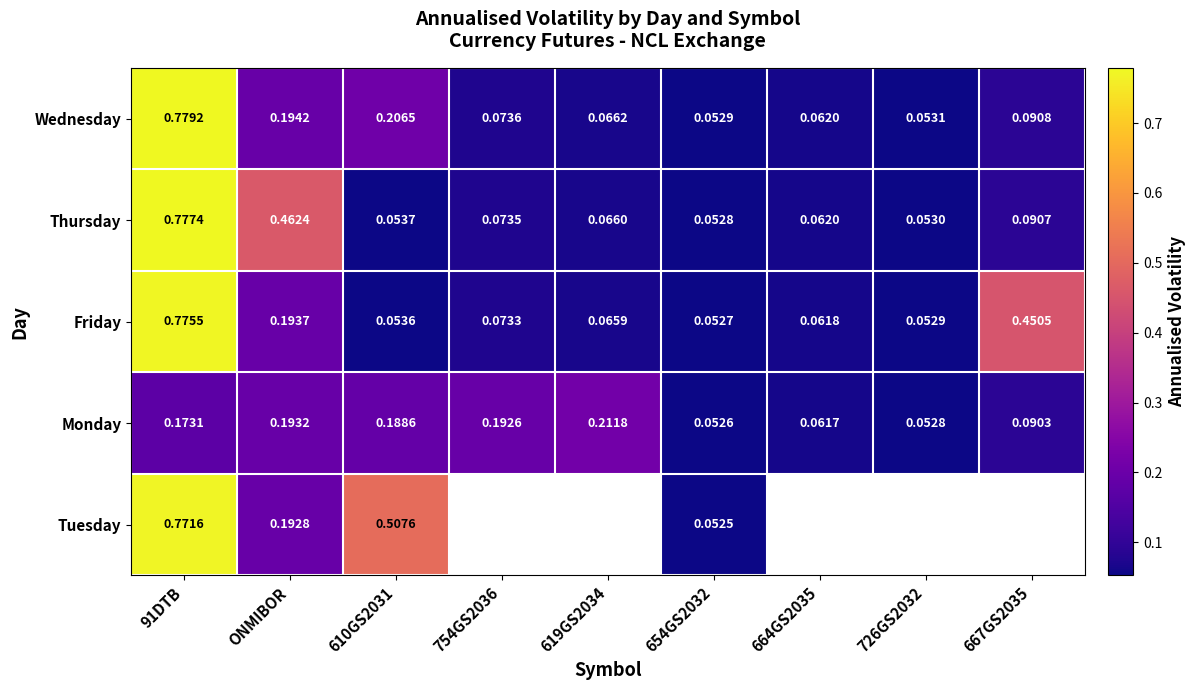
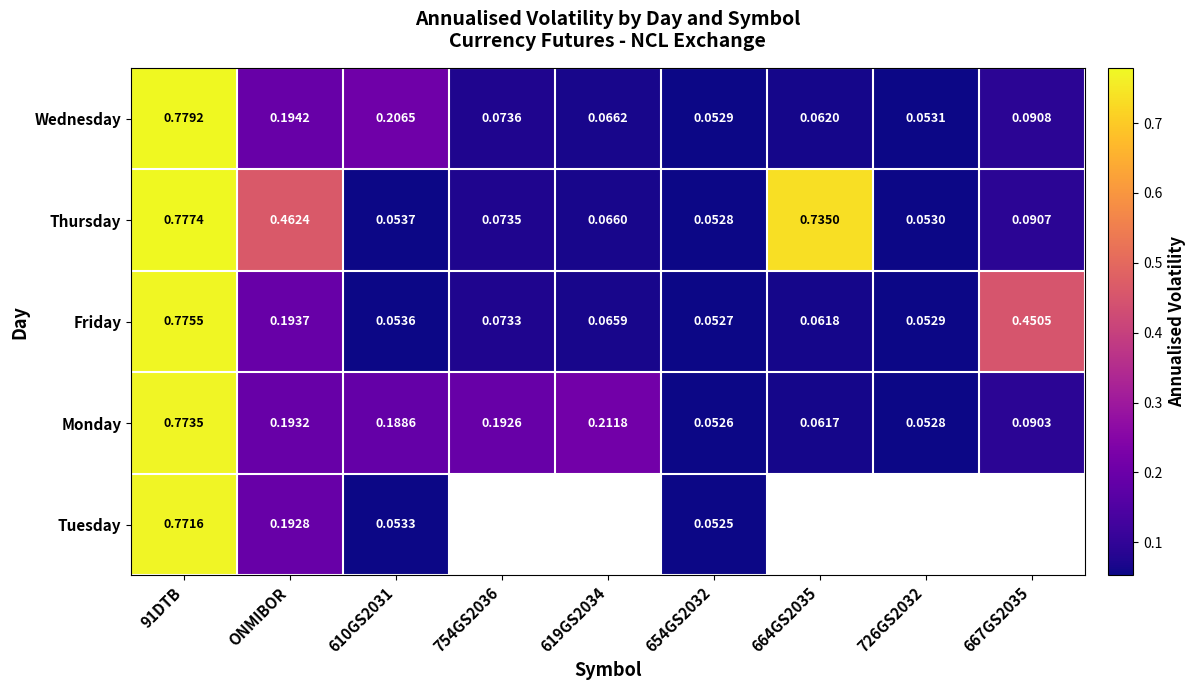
Thursday, 664GS2035: 0.0620 -> 0.7350
Monday, 91DTB: 0.1731 -> 0.7735
Tuesday, 610GS2031: 0.5076 -> 0.0533
